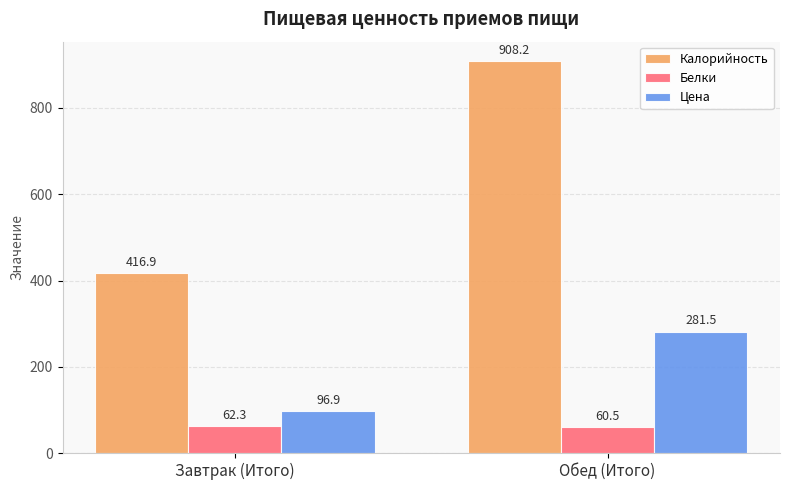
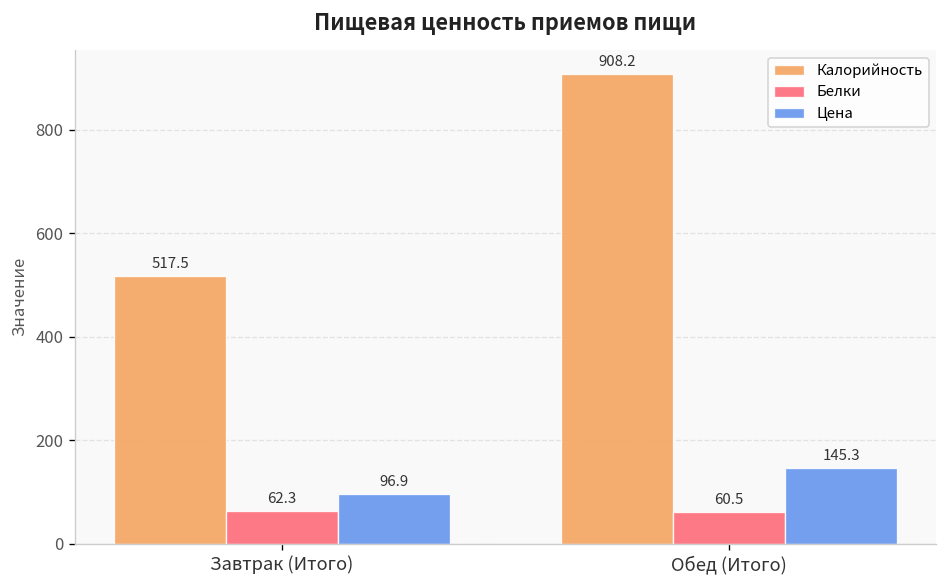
Калорийность, Завтрак (Итого): 416.9 -> 517.5
Цена, Обед (Итого): 281.5 -> 145.3
